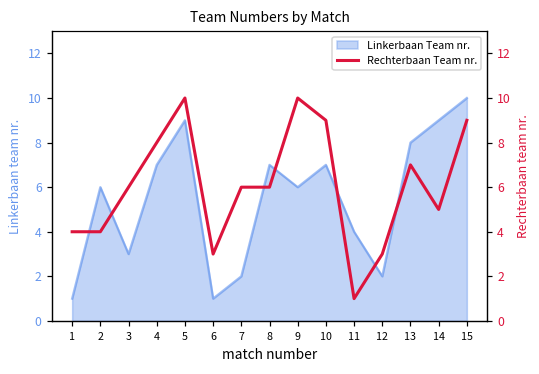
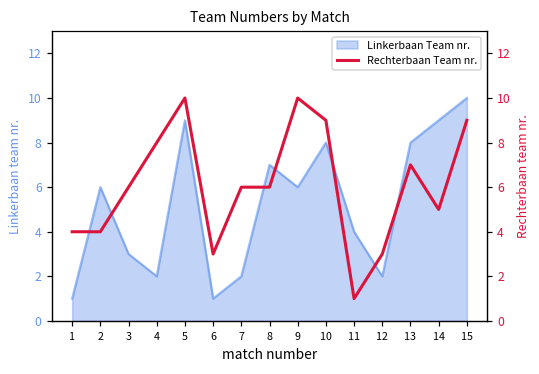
Linkerbaan Team nr., 4: 7 -> 2
Linkerbaan Team nr., 10: 7 -> 8
